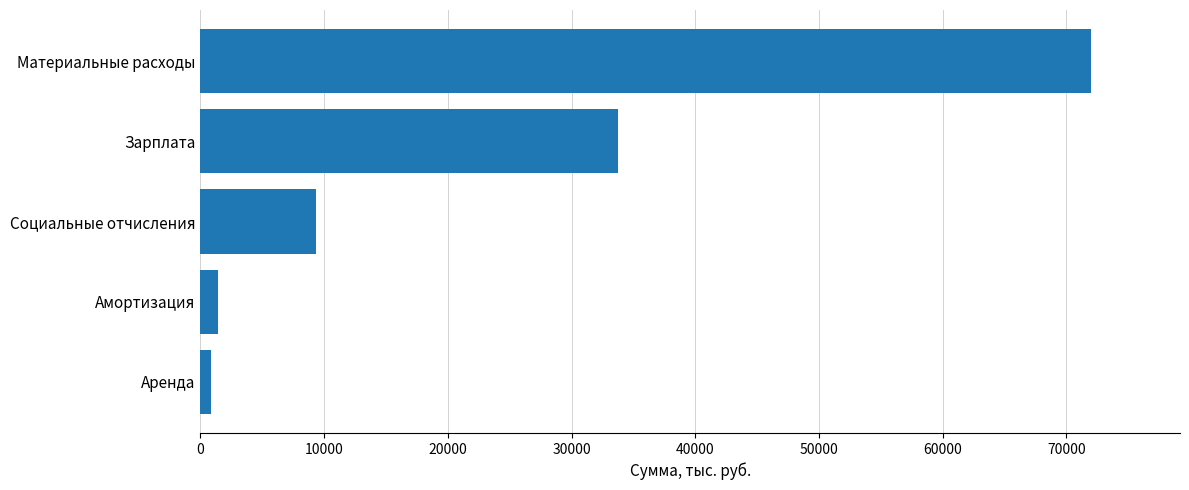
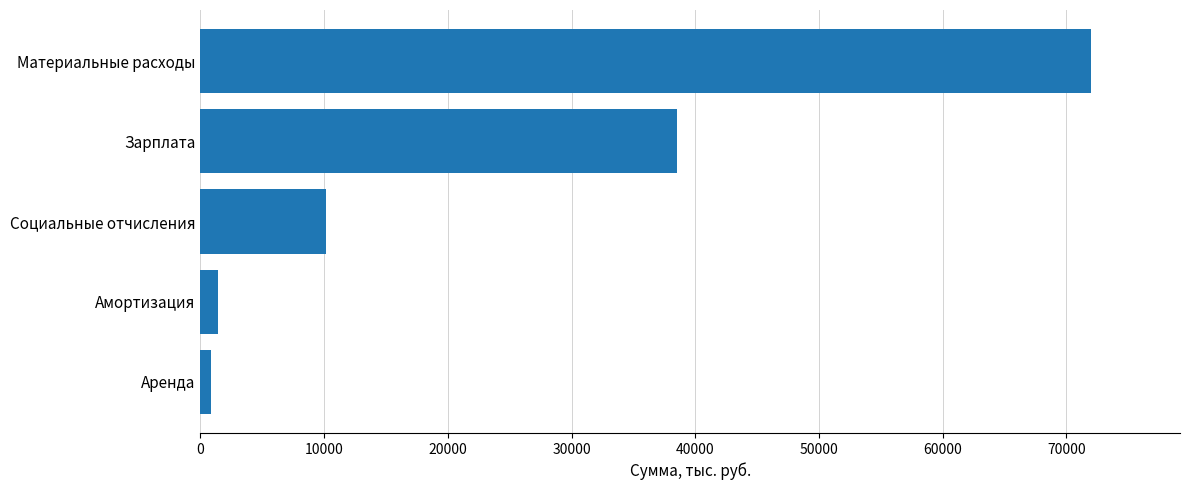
Зарплата: 33700 -> 38500
Социальные отчисления: 9400 -> 10200
